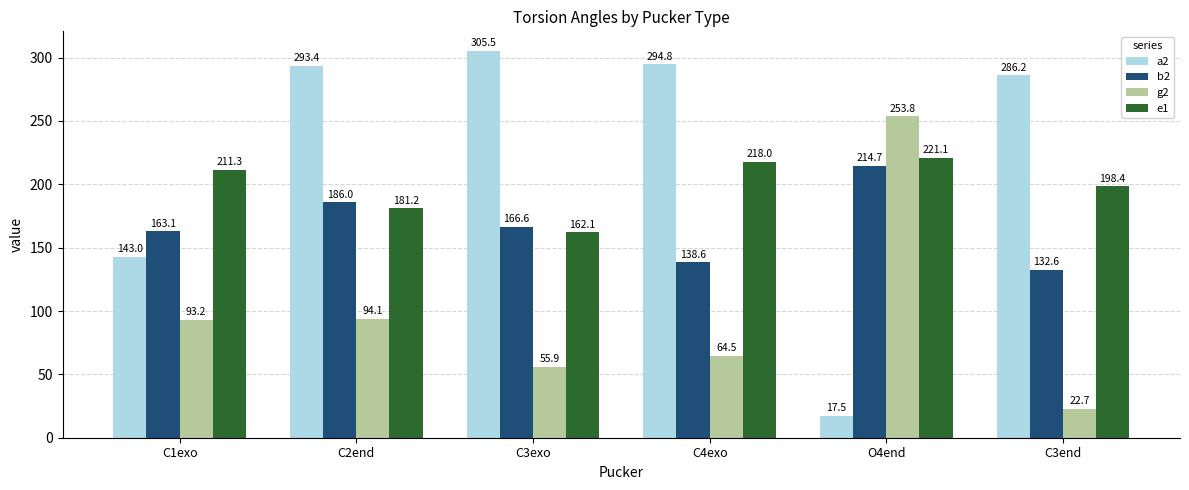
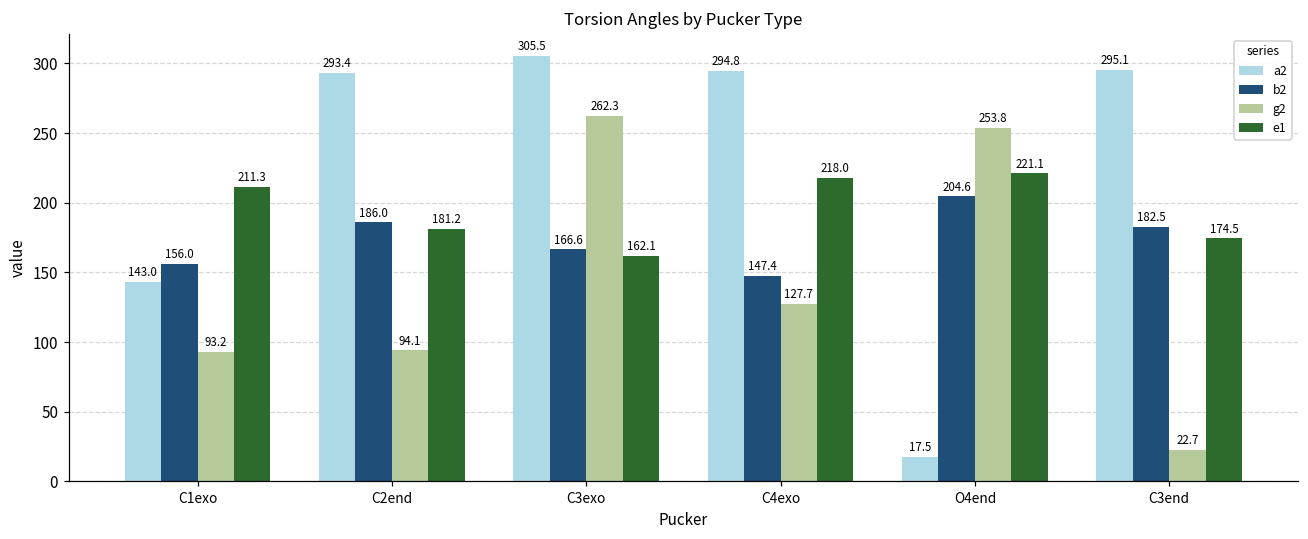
b2, C1exo: 163.1 -> 156.0
g2, C3exo: 55.9 -> 262.3
b2, C4exo: 138.6 -> 147.4
g2, C4exo: 64.5 -> 127.7
b2, O4end: 214.7 -> 204.6
a2, C3end: 286.2 -> 295.1
b2, C3end: 132.6 -> 182.5
e1, C3end: 198.4 -> 174.5
